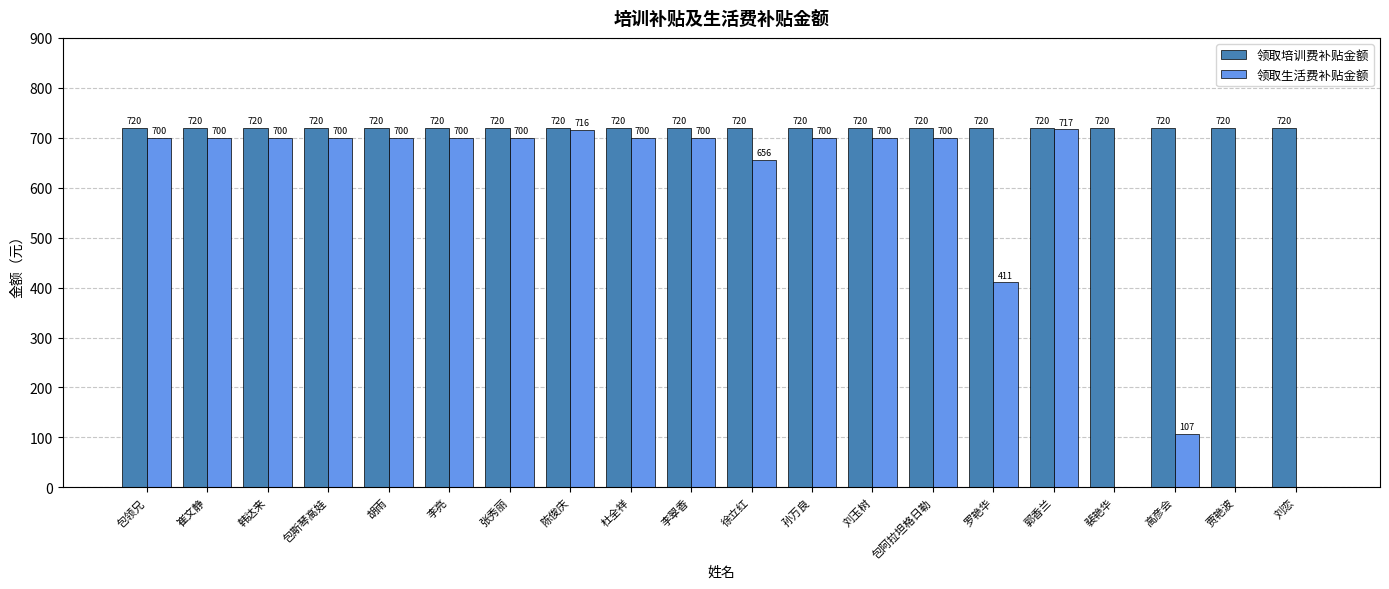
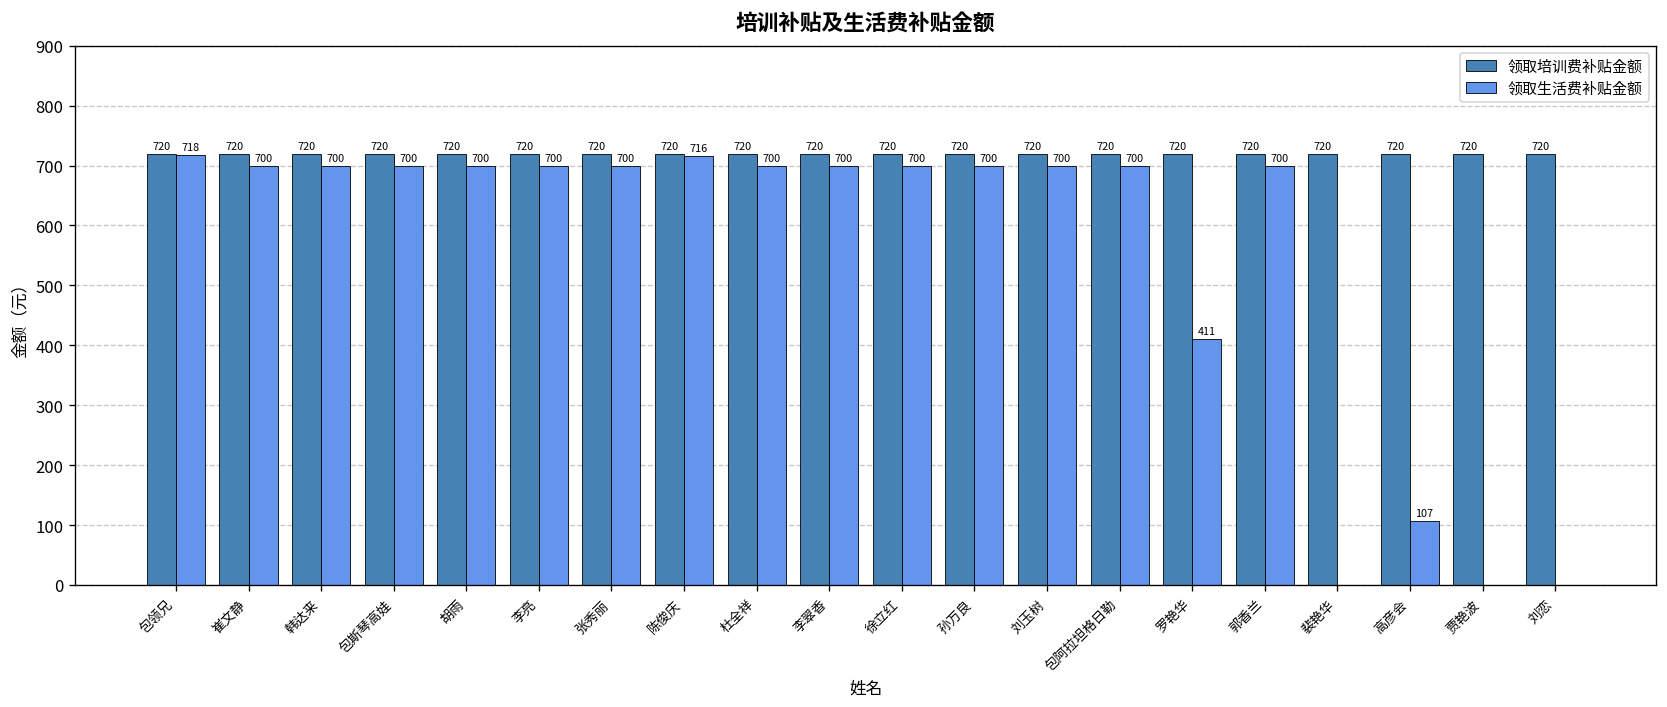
领取生活费补贴金额, 包领兄: 700 -> 718
领取生活费补贴金额, 徐立红: 656 -> 700
领取生活费补贴金额, 郭香兰: 717 -> 700
